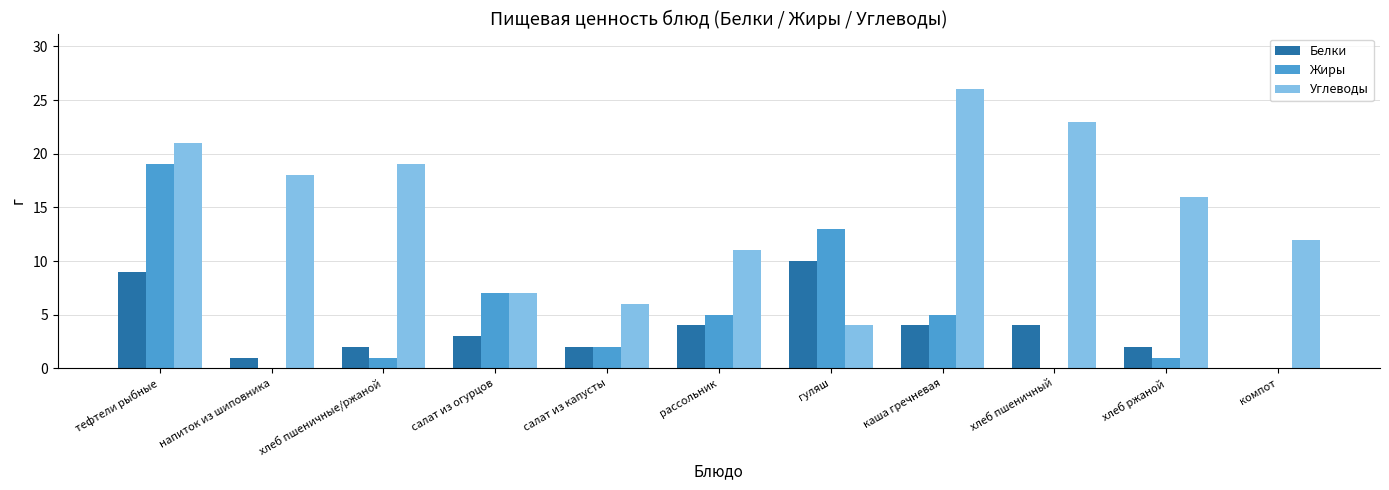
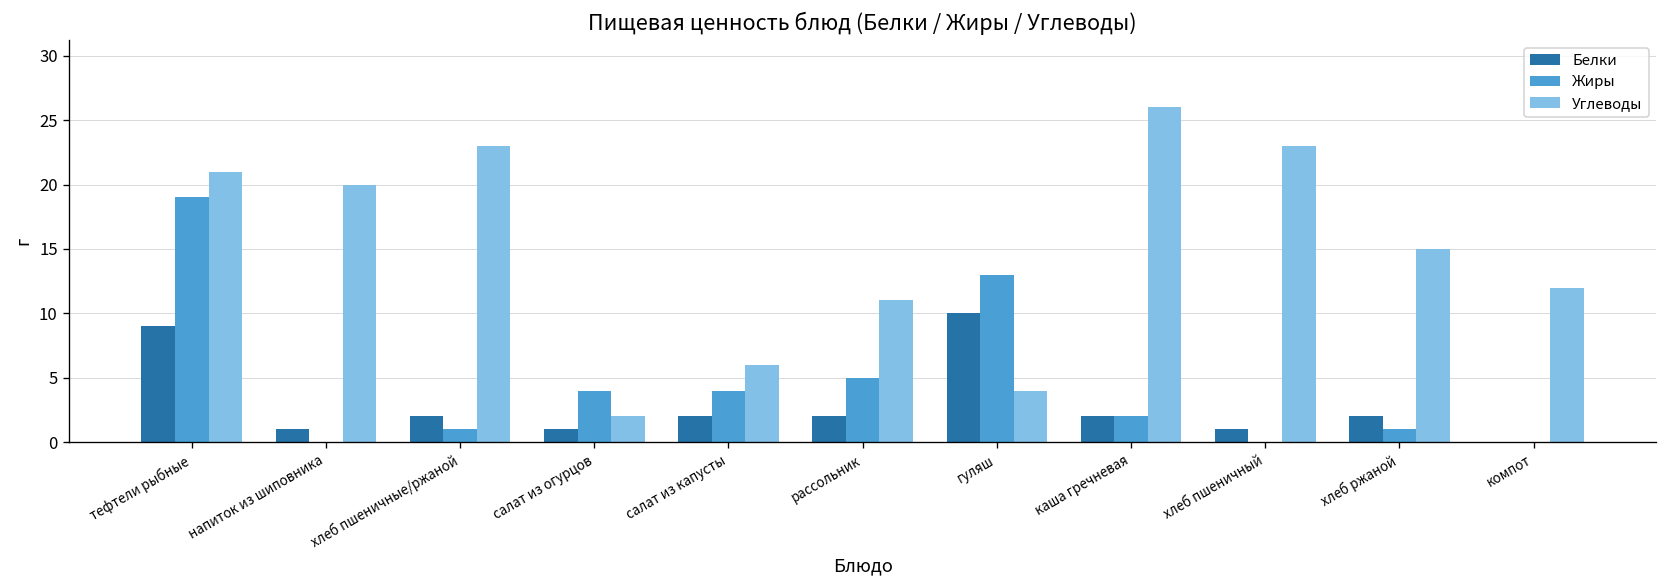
Углеводы, напиток из шиповника: 18 -> 20
Углеводы, хлеб пшеничные/ржаной: 19 -> 23
Белки, салат из огурцов: 3 -> 1
Жиры, салат из огурцов: 7 -> 4
Углеводы, салат из огурцов: 7 -> 2
Жиры, салат из капусты: 2 -> 4
Белки, рассольник: 4 -> 2
Белки, каша гречневая: 4 -> 2
Жиры, каша гречневая: 5 -> 2
Белки, хлеб пшеничный: 4 -> 1
Углеводы, хлеб ржаной: 16 -> 15
